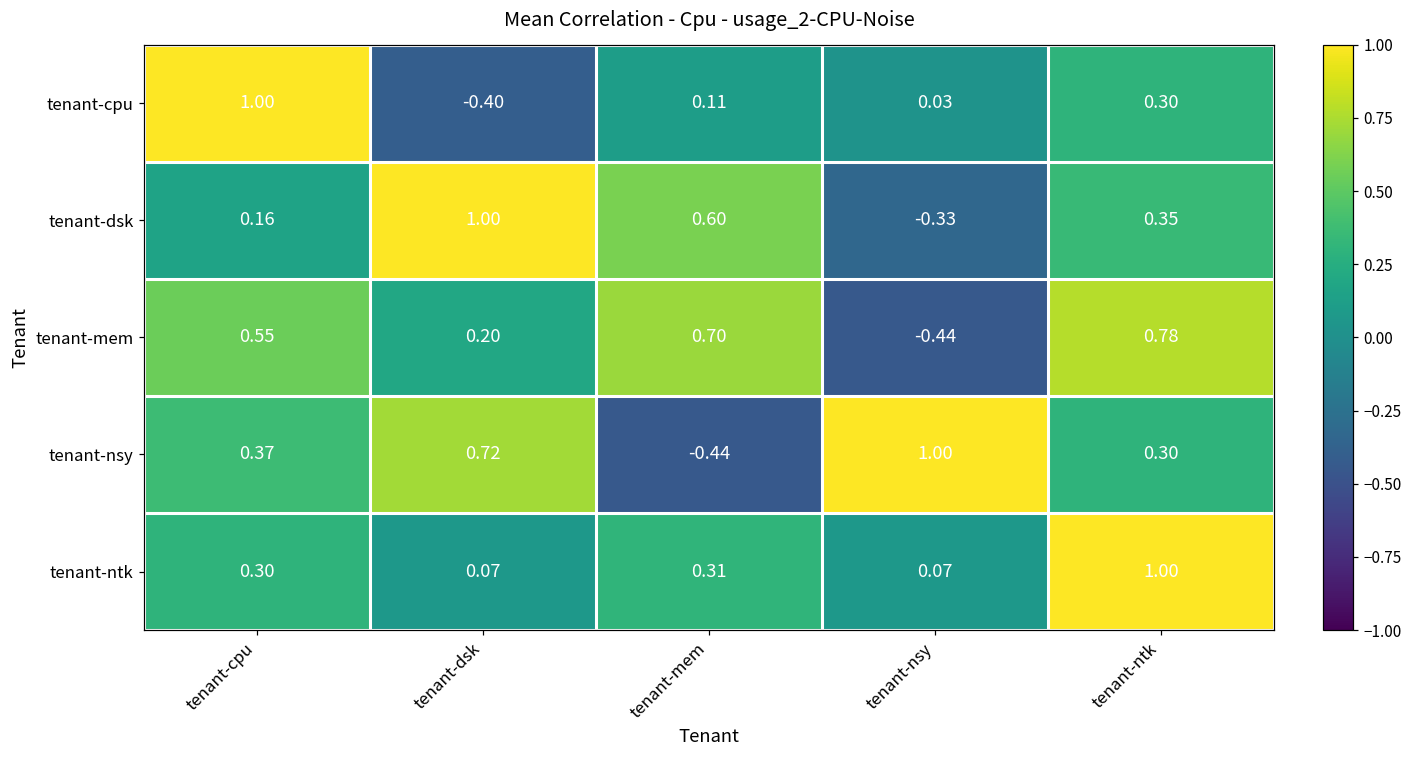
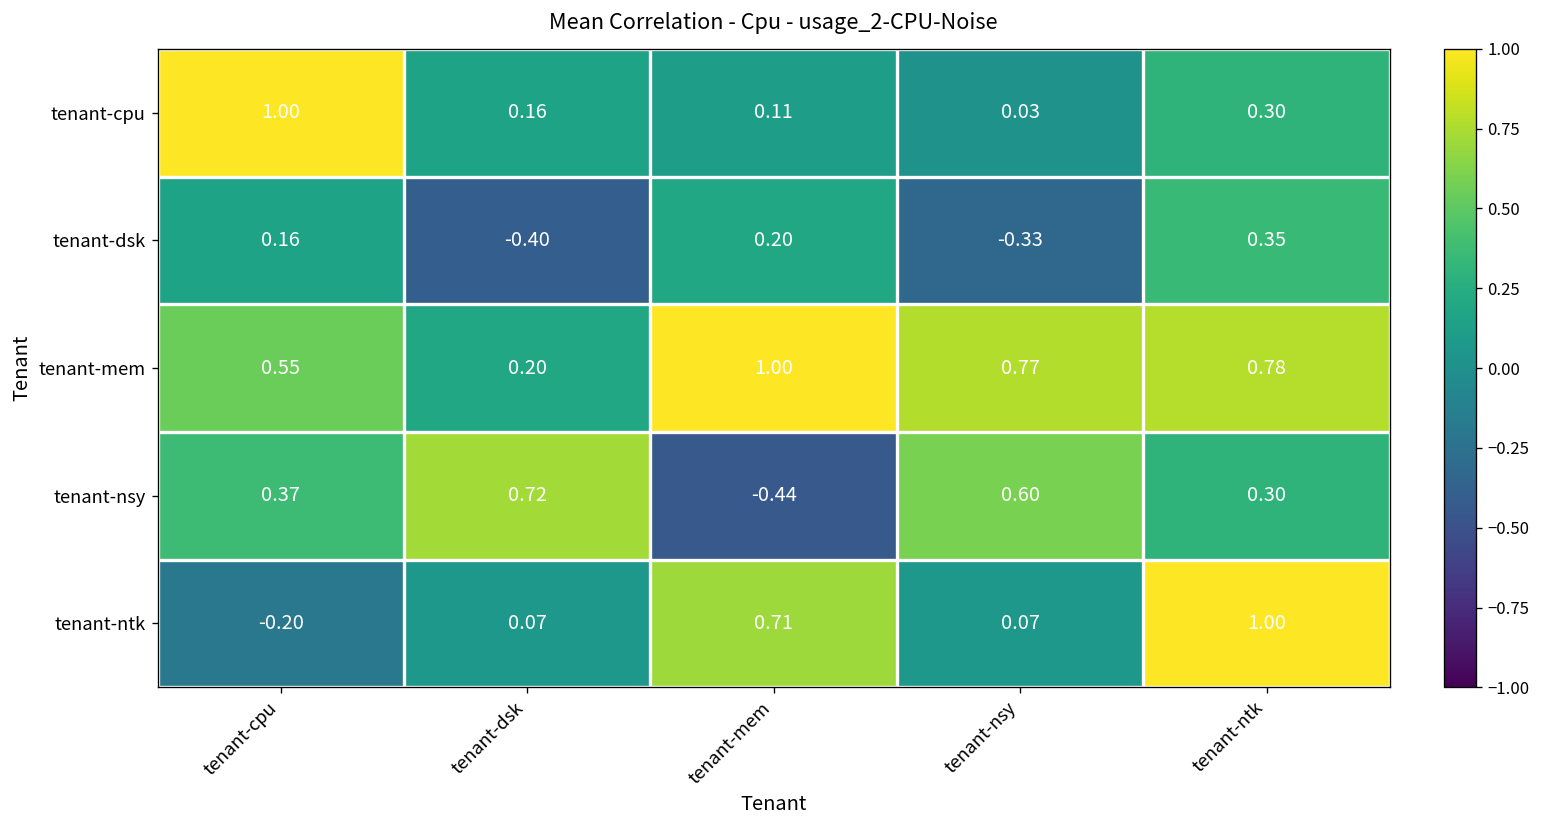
tenant-cpu, tenant-dsk: -0.40 -> 0.16
tenant-dsk, tenant-dsk: 1.00 -> -0.40
tenant-dsk, tenant-mem: 0.60 -> 0.20
tenant-mem, tenant-mem: 0.70 -> 1.00
tenant-mem, tenant-nsy: -0.44 -> 0.77
tenant-nsy, tenant-nsy: 1.00 -> 0.60
tenant-ntk, tenant-cpu: 0.30 -> -0.20
tenant-ntk, tenant-mem: 0.31 -> 0.71
